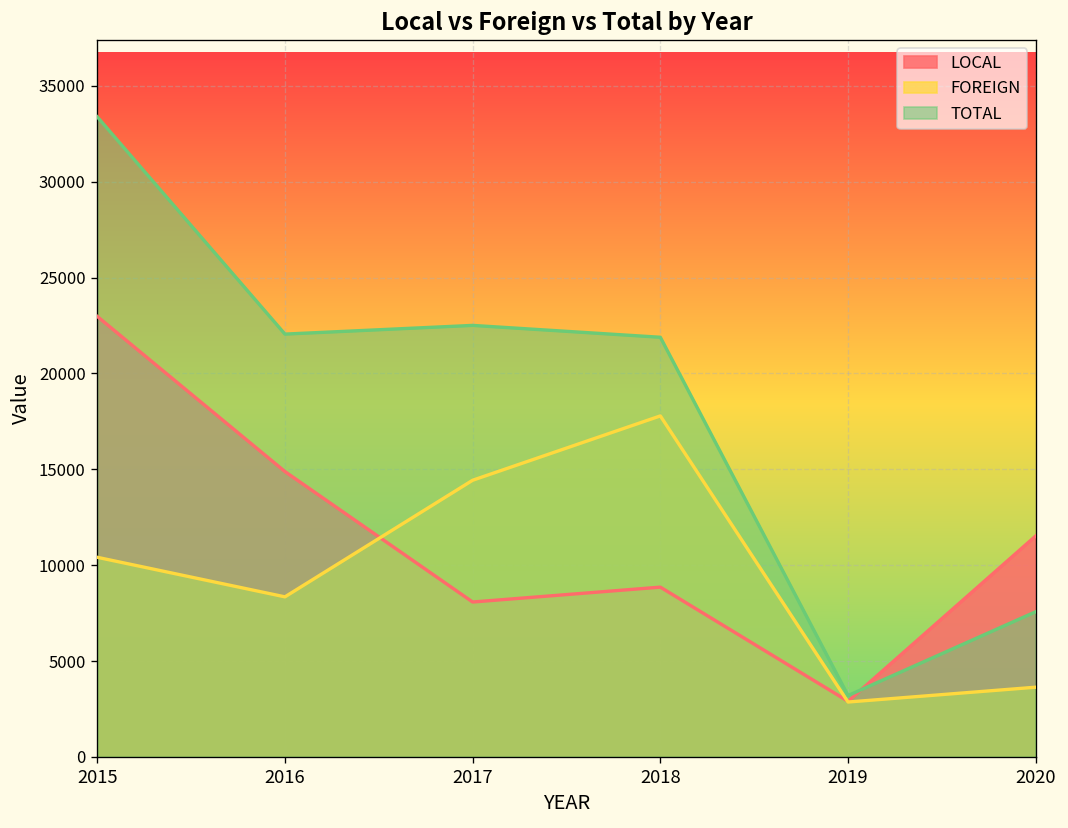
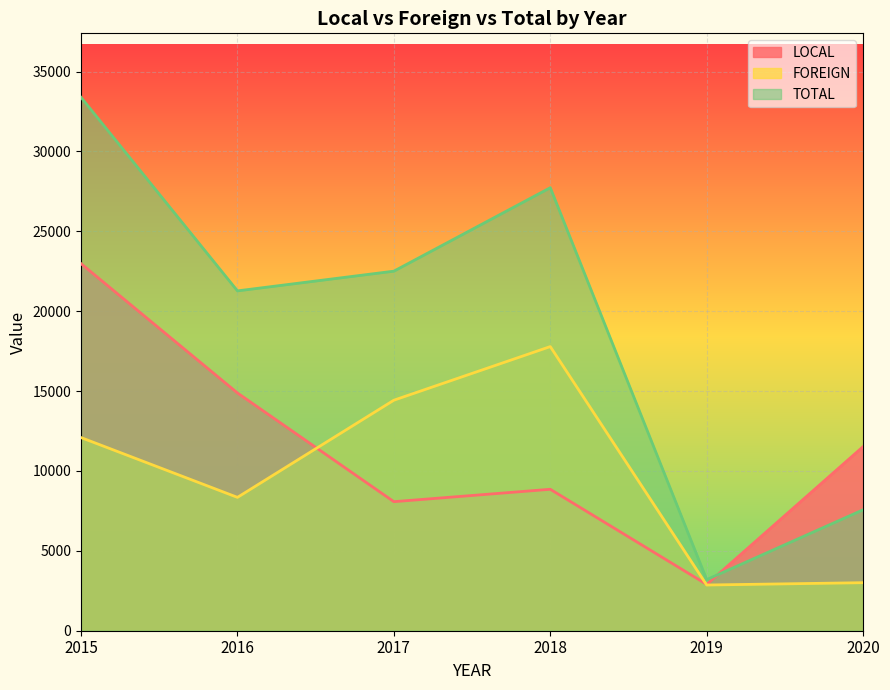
FOREIGN, 2015: 10400 -> 12100
TOTAL, 2016: 22100 -> 21300
TOTAL, 2018: 21900 -> 27700
FOREIGN, 2020: 3600 -> 3000
